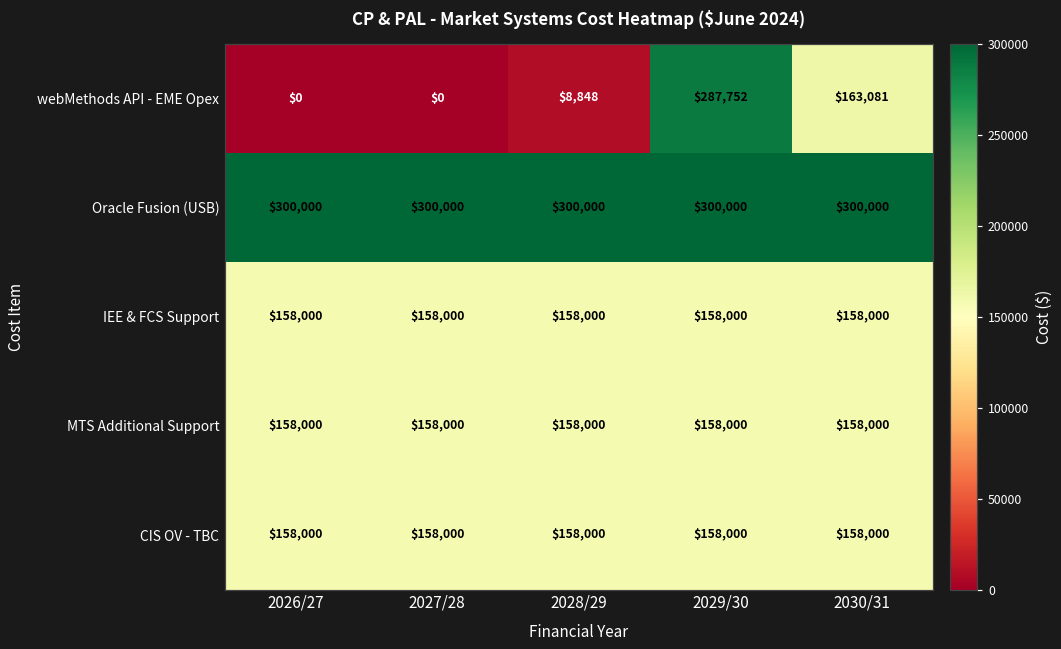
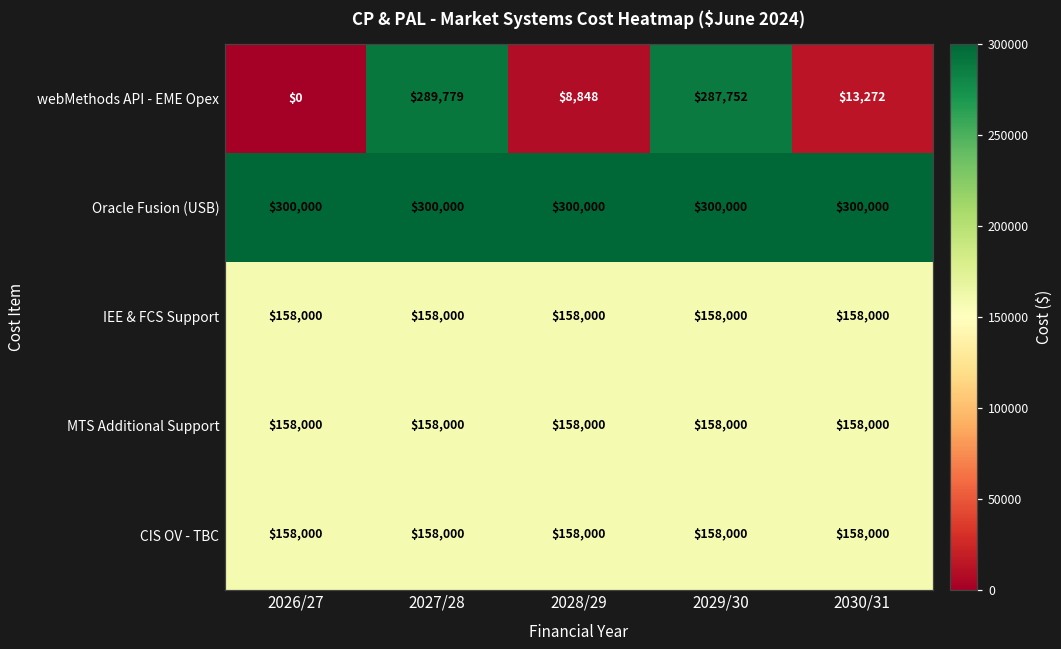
webMethods API - EME Opex, 2027/28: $0 -> $289,779
webMethods API - EME Opex, 2030/31: $163,081 -> $13,272
